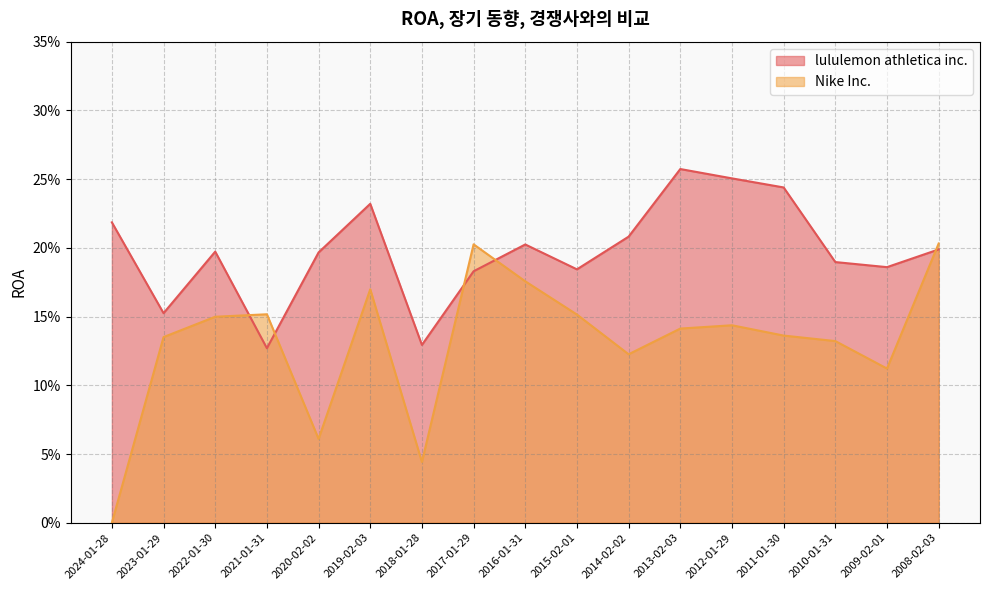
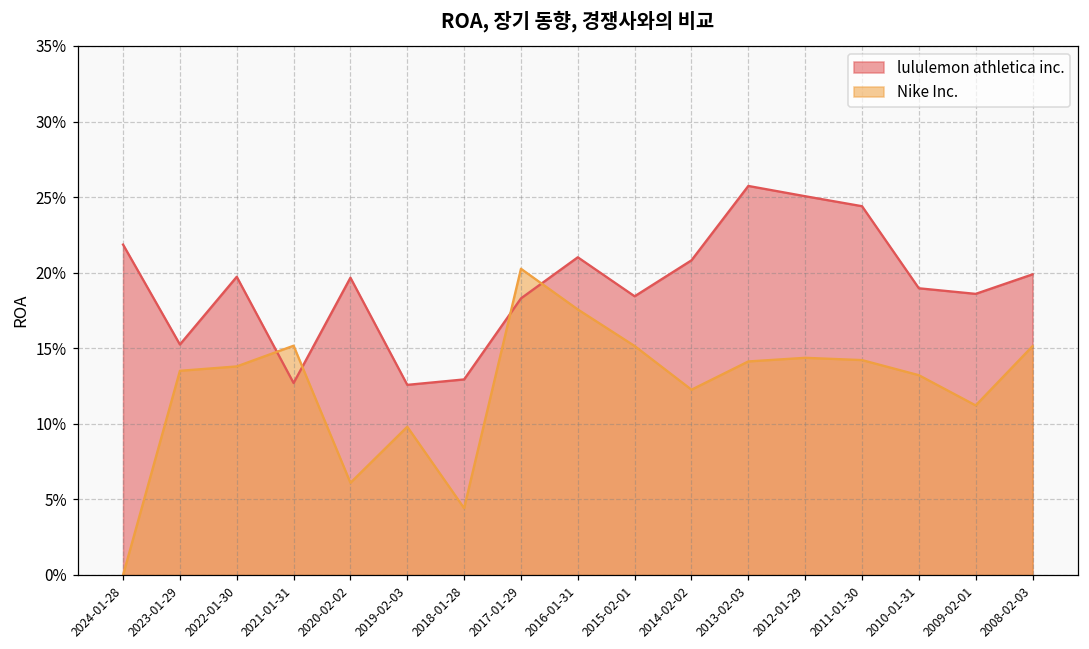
Nike Inc., 2022-01-30: 15.0% -> 13.8%
lululemon athletica inc., 2019-02-03: 23.2% -> 12.6%
Nike Inc., 2019-02-03: 17.0% -> 9.8%
lululemon athletica inc., 2016-01-31: 20.3% -> 21.0%
Nike Inc., 2011-01-30: 13.6% -> 14.2%
Nike Inc., 2008-02-03: 20.3% -> 15.1%
